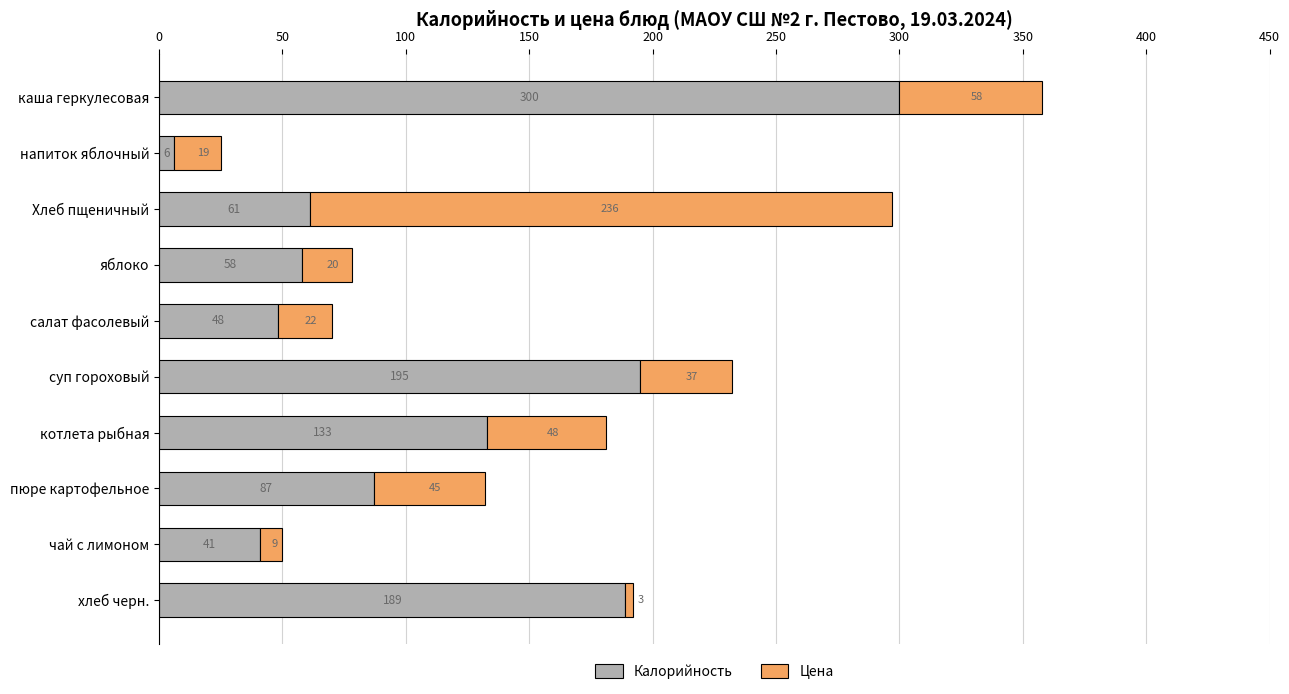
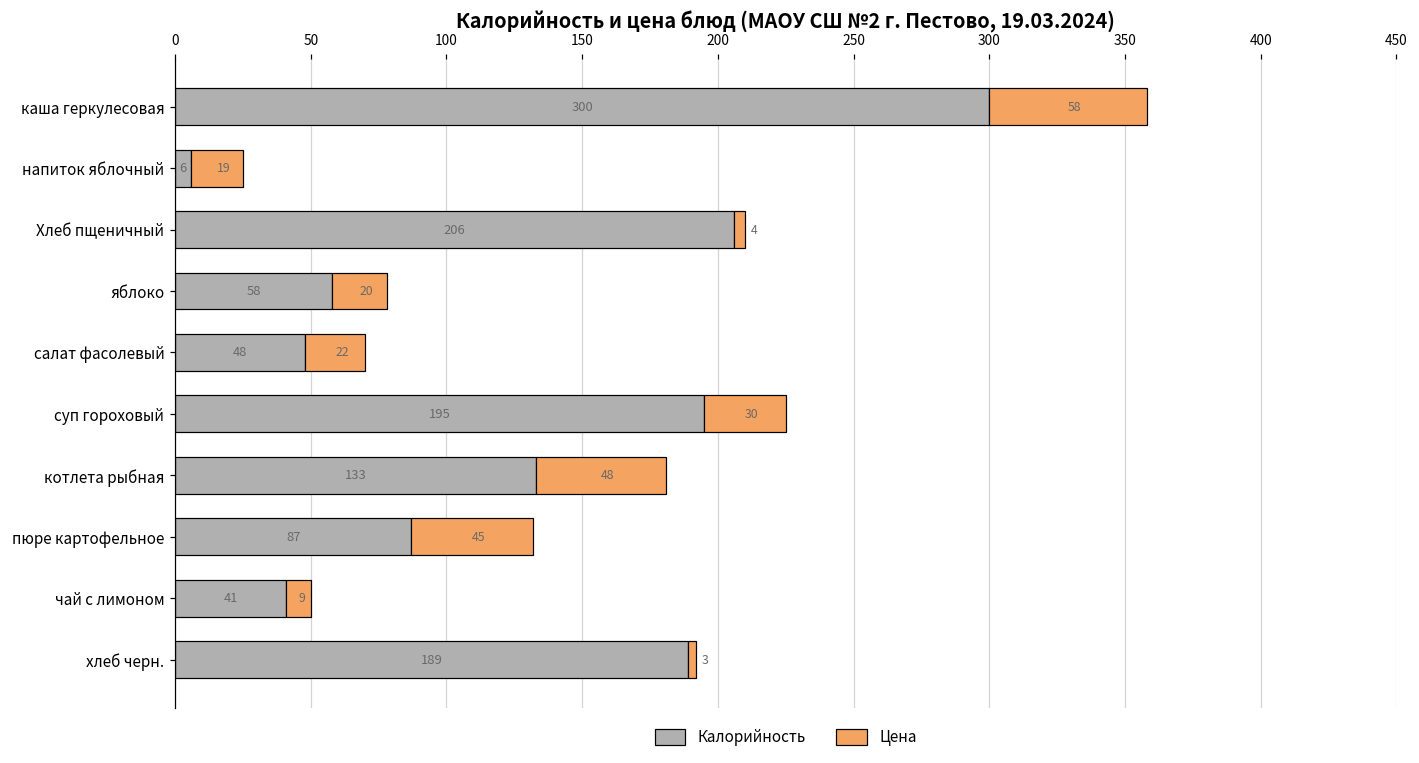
Калорийность, Хлеб пщеничный: 61 -> 206
Цена, Хлеб пщеничный: 236 -> 4
Цена, суп гороховый: 37 -> 30
